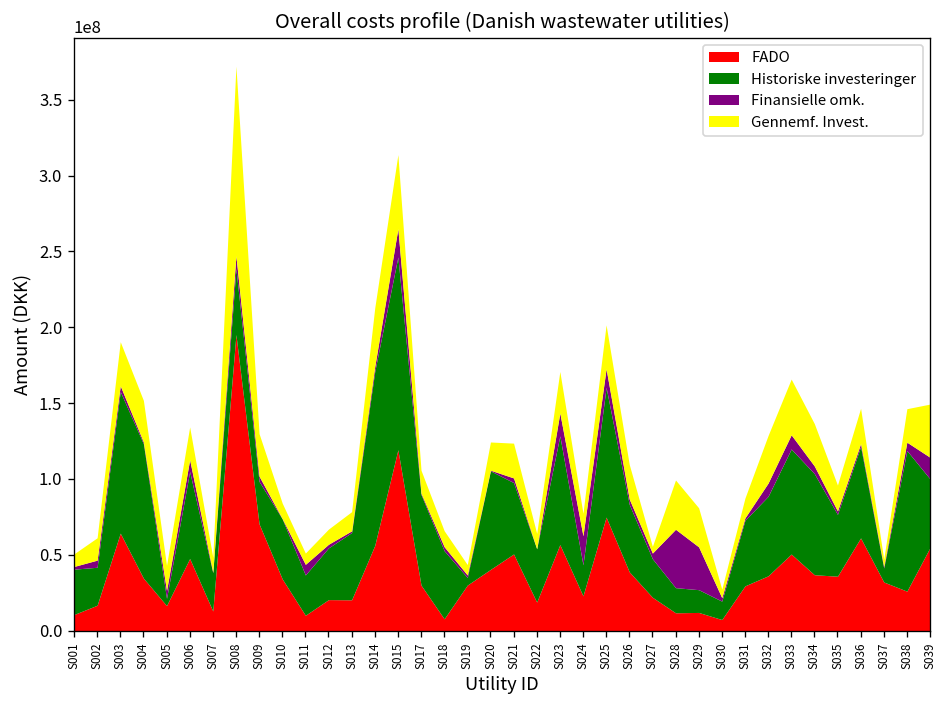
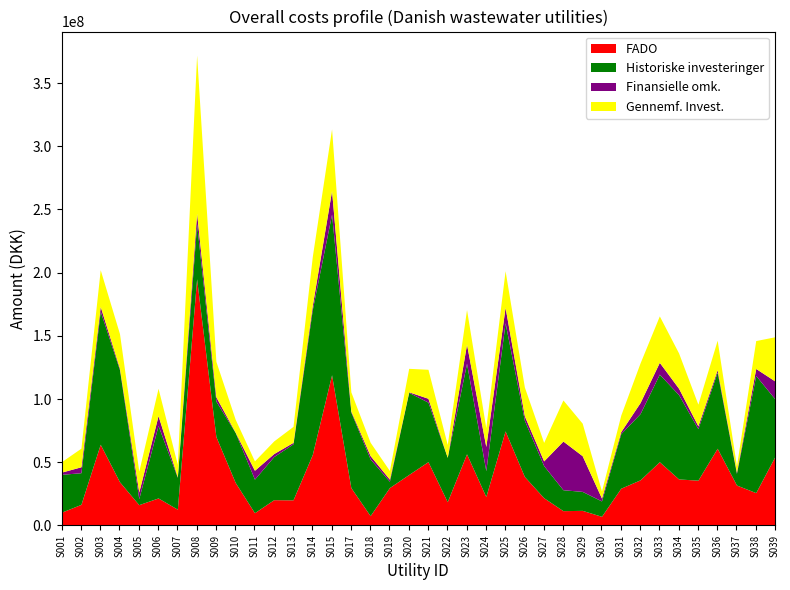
Historiske investeringer, S003: 93000000 -> 105000000
FADO, S006: 48000000 -> 22000000
Gennemf. Invest., S027: 4000000 -> 15000000
